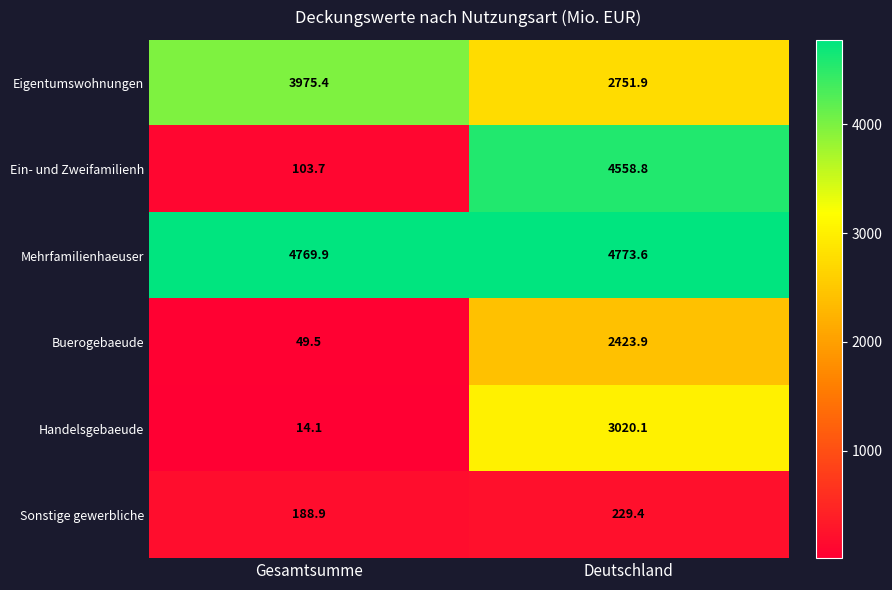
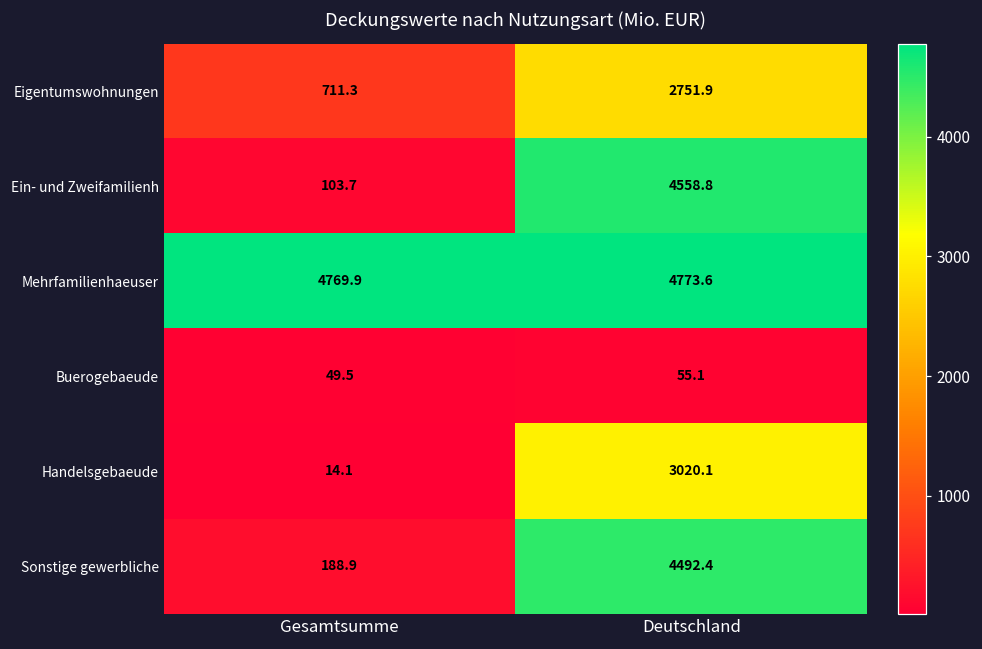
Eigentumswohnungen, Gesamtsumme: 3975.4 -> 711.3
Buerogebaeude, Deutschland: 2423.9 -> 55.1
Sonstige gewerbliche, Deutschland: 229.4 -> 4492.4
